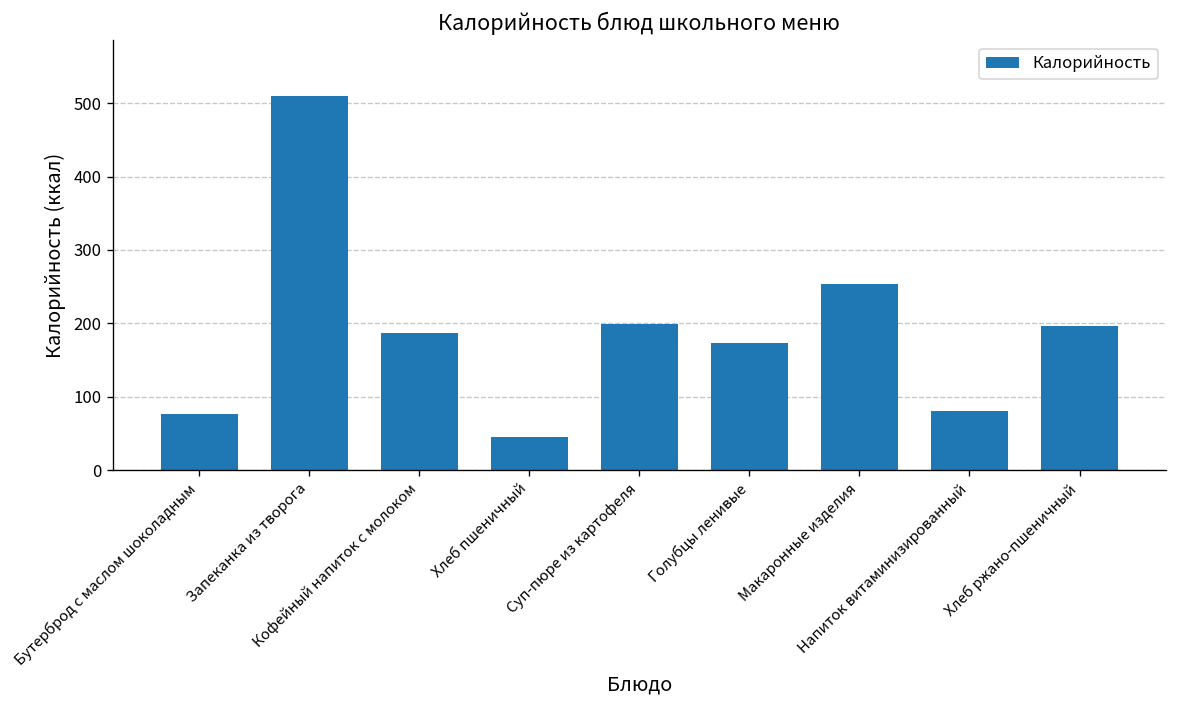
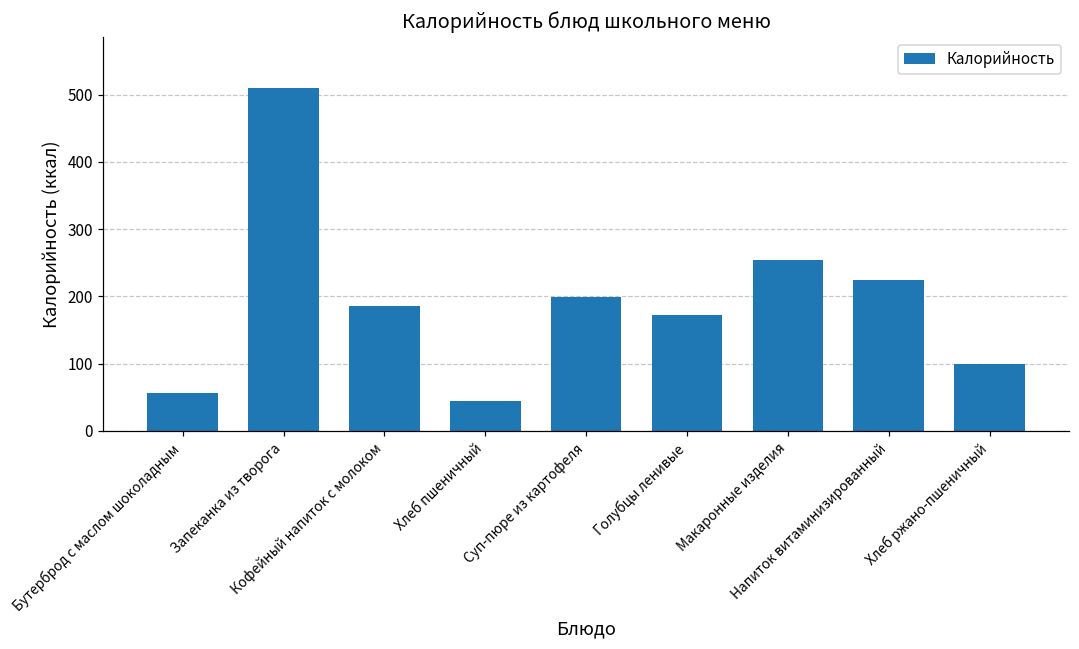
Бутерброд с маслом шоколадным: 80 -> 60
Напиток витаминизированный: 80 -> 230
Хлеб ржано-пшеничный: 200 -> 100
